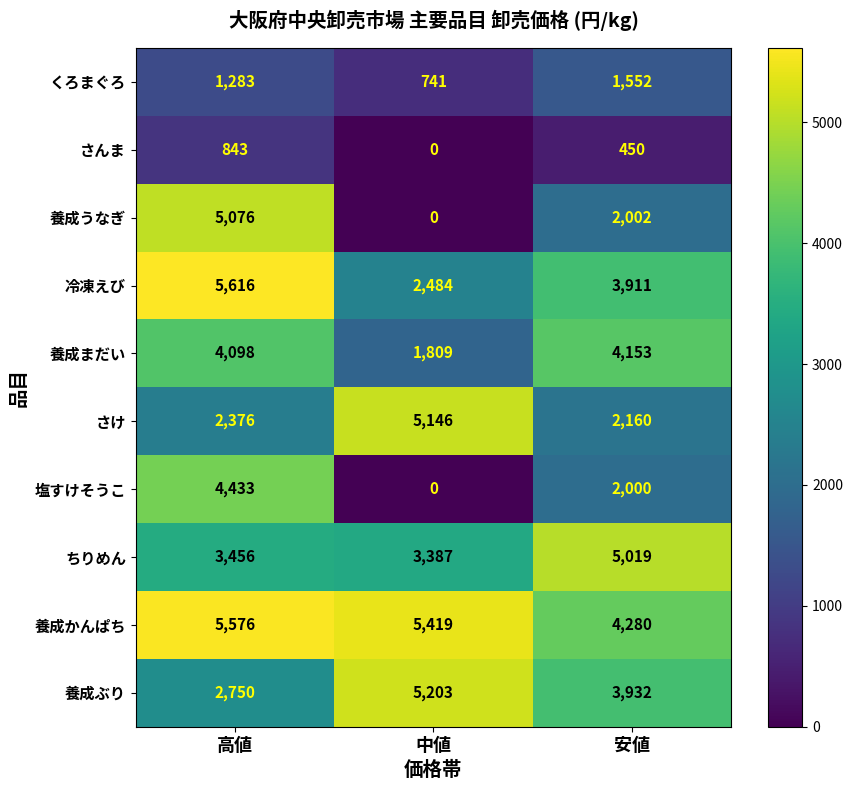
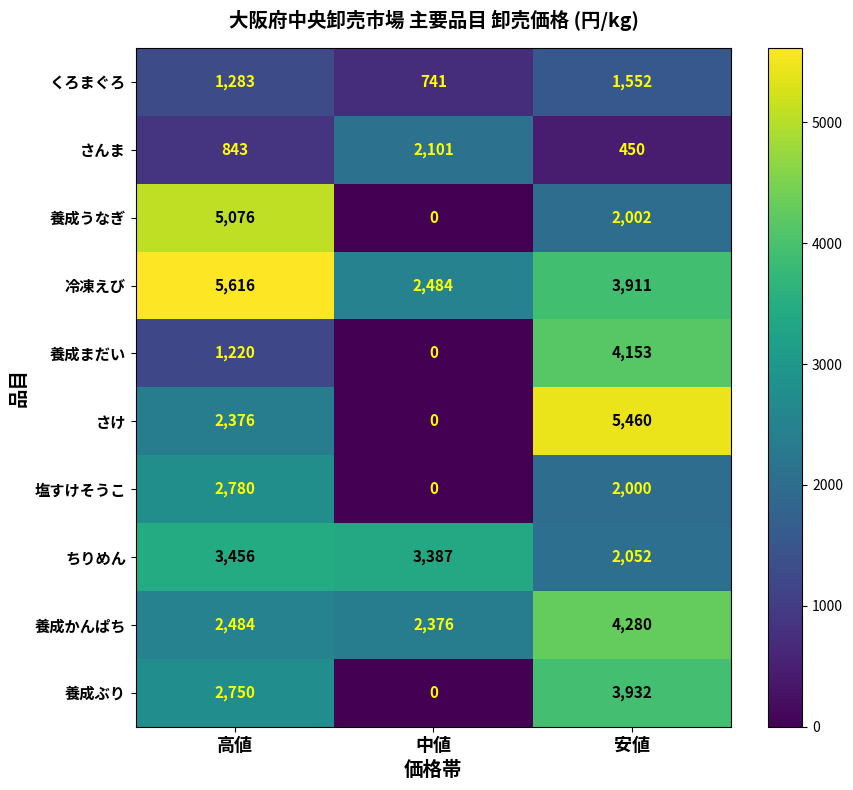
さんま, 中値: 0 -> 2,101
養成まだい, 高値: 4,098 -> 1,220
養成まだい, 中値: 1,809 -> 0
さけ, 中値: 5,146 -> 0
さけ, 安値: 2,160 -> 5,460
塩すけそうこ, 高値: 4,433 -> 2,780
ちりめん, 安値: 5,019 -> 2,052
養成かんぱち, 高値: 5,576 -> 2,484
養成かんぱち, 中値: 5,419 -> 2,376
養成ぶり, 中値: 5,203 -> 0
